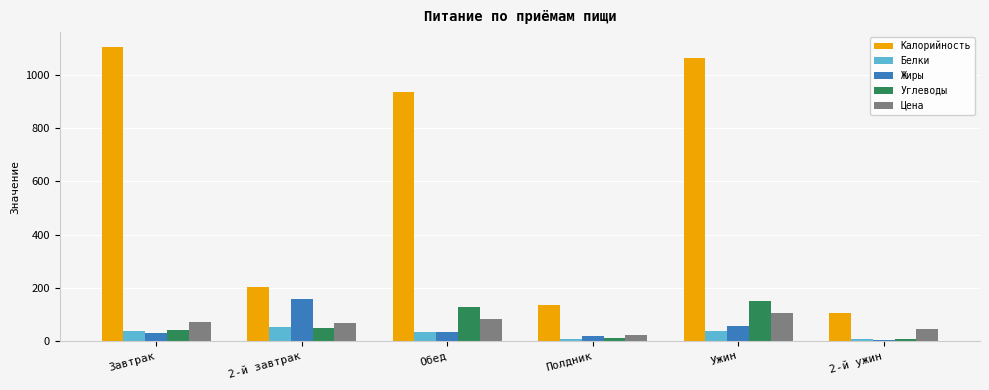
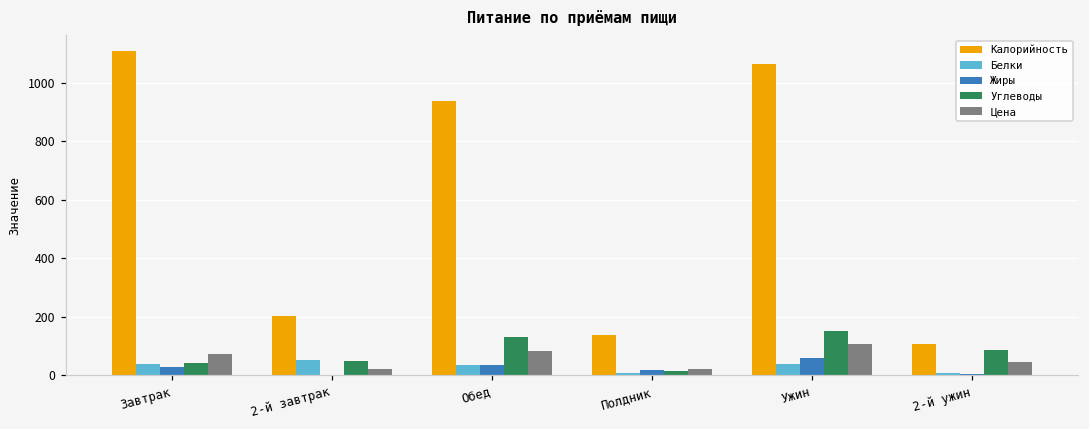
Жиры, 2-й завтрак: 160 -> 0
Цена, 2-й завтрак: 70 -> 20
Углеводы, 2-й ужин: 10 -> 80
